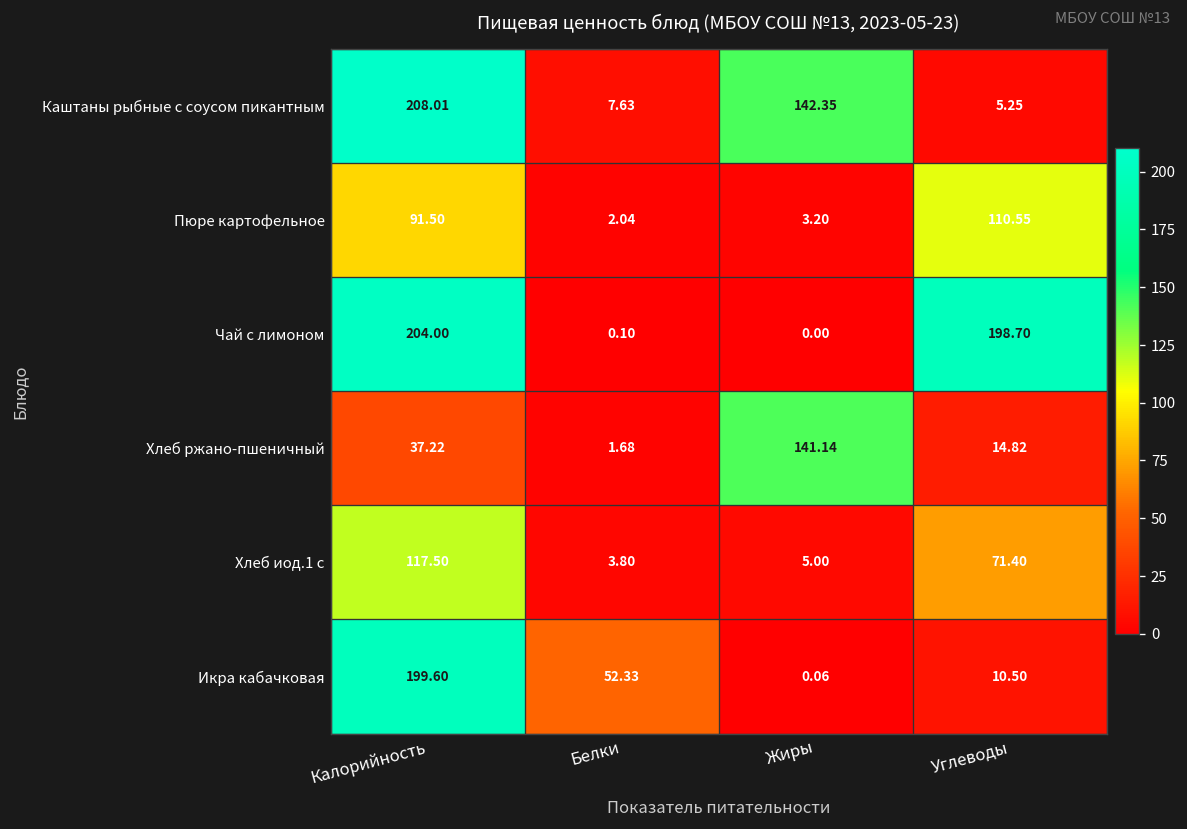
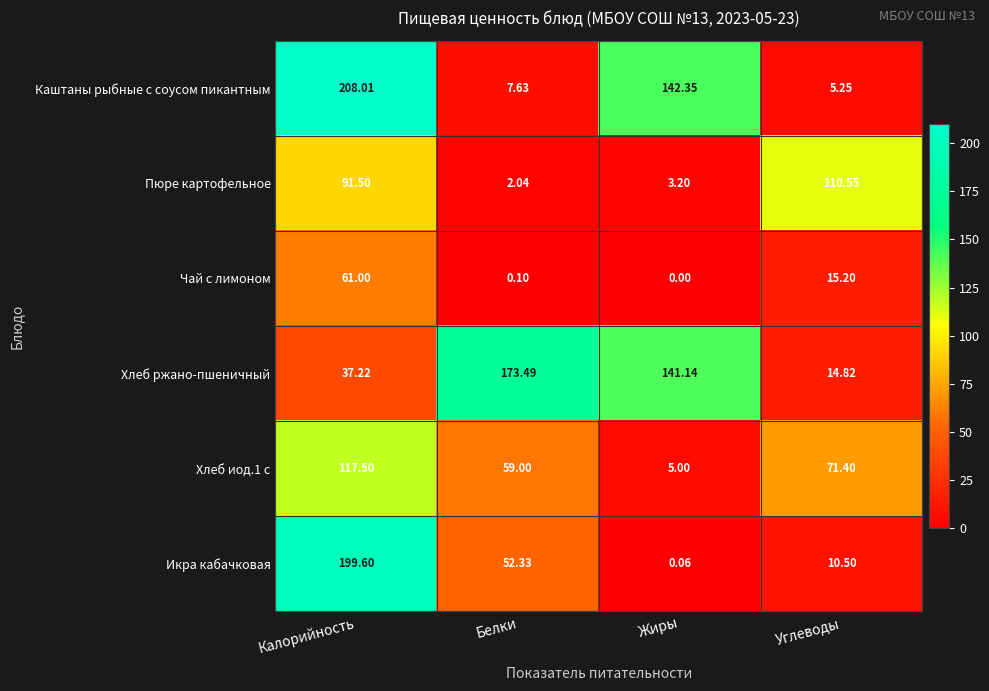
Чай с лимоном, Калорийность: 204.00 -> 61.00
Чай с лимоном, Углеводы: 198.70 -> 15.20
Хлеб ржано-пшеничный, Белки: 1.68 -> 173.49
Хлеб иод.1 с, Белки: 3.80 -> 59.00
